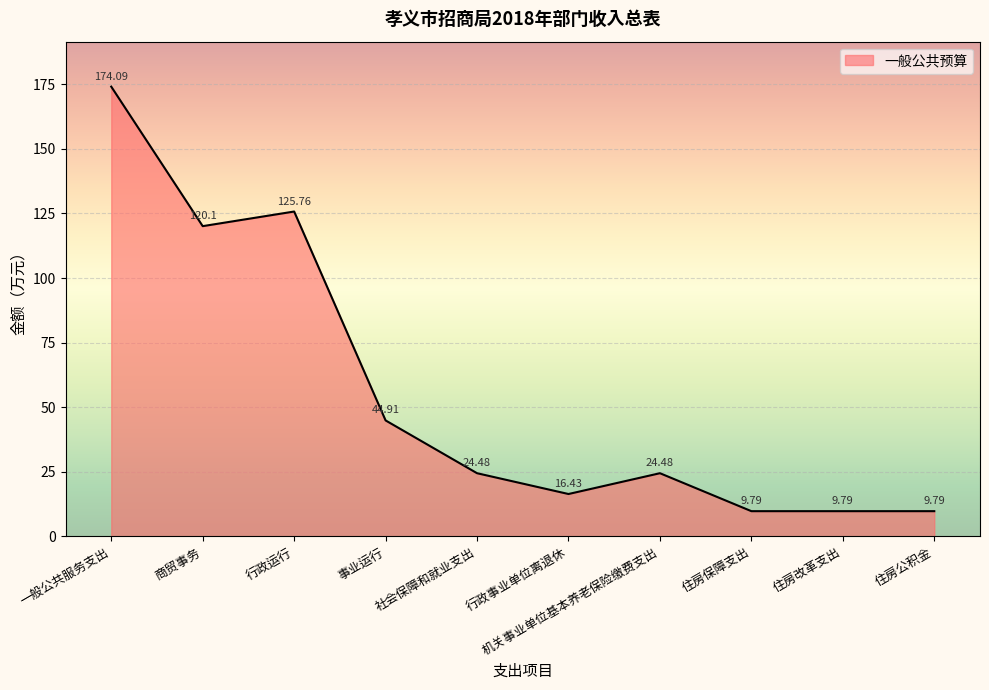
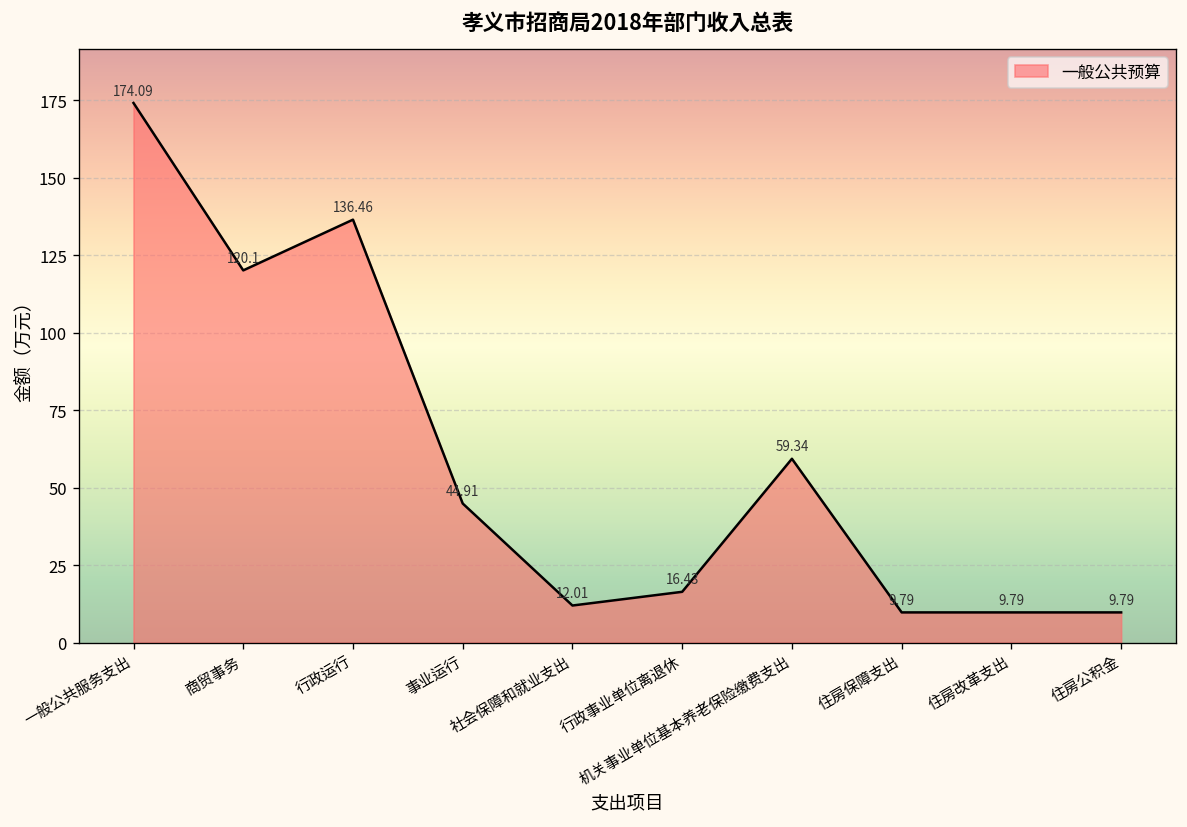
行政运行: 125.76 -> 136.46
社会保障和就业支出: 24.48 -> 12.01
机关事业单位基本养老保险缴费支出: 24.48 -> 59.34
